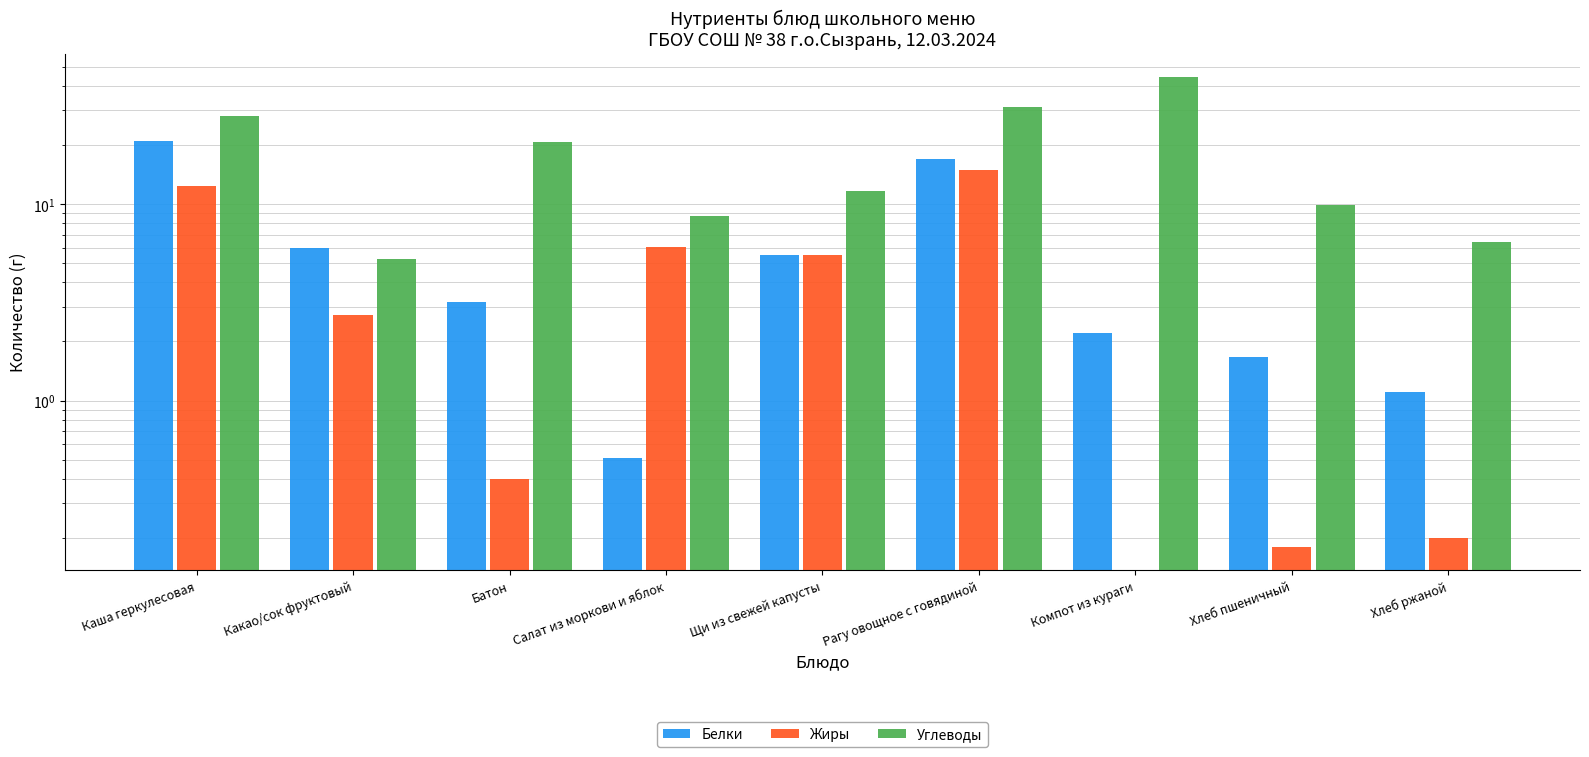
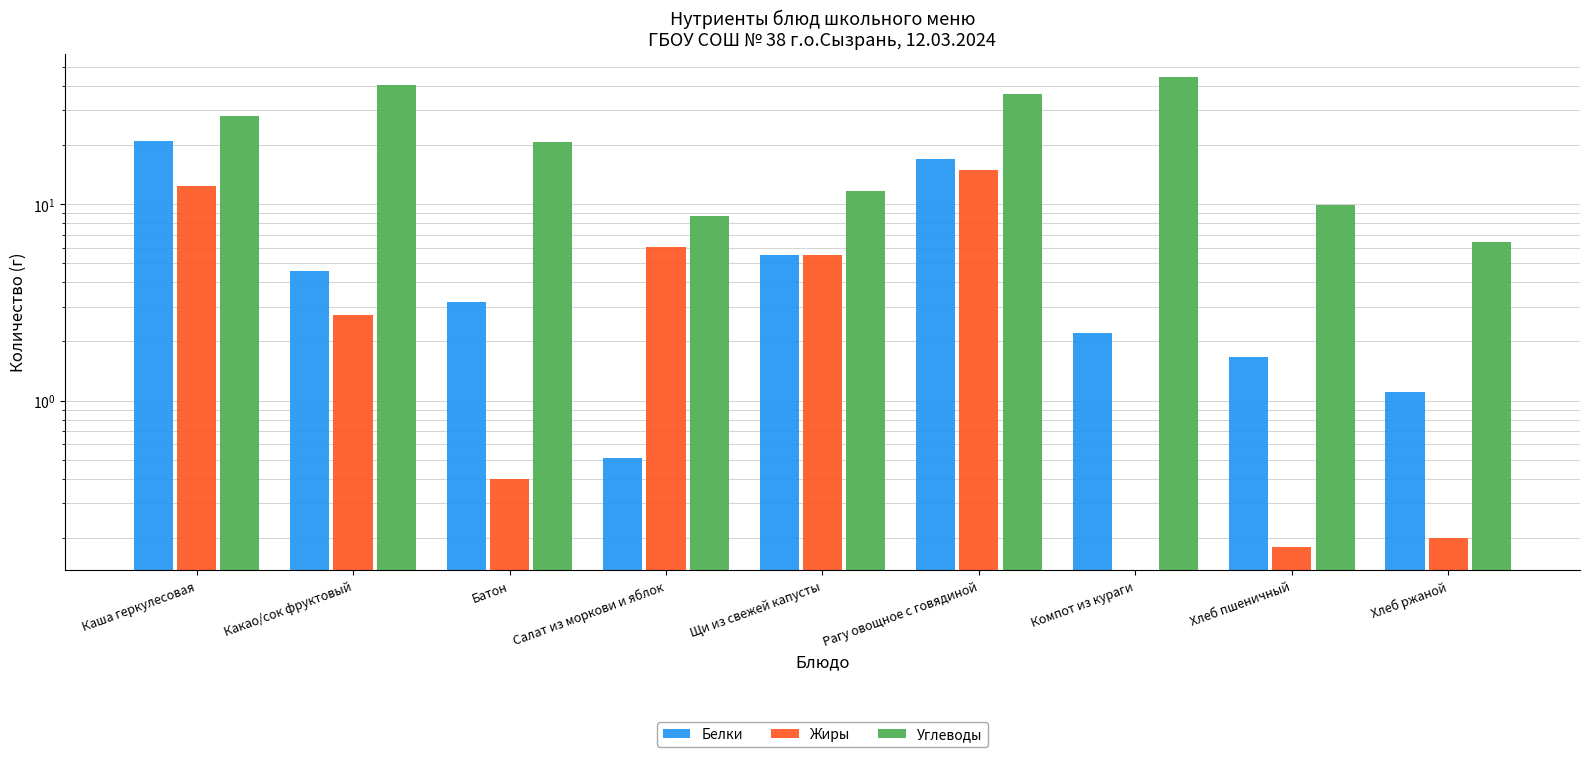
Белки, Какао/сок фруктовый: 6.0 -> 4.6
Углеводы, Какао/сок фруктовый: 5.3 -> 40
Углеводы, Рагу овощное с говядиной: 31 -> 36
